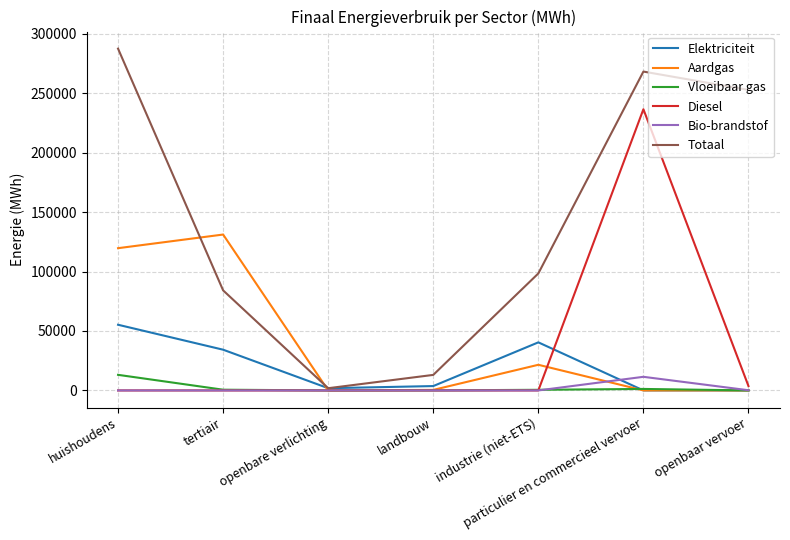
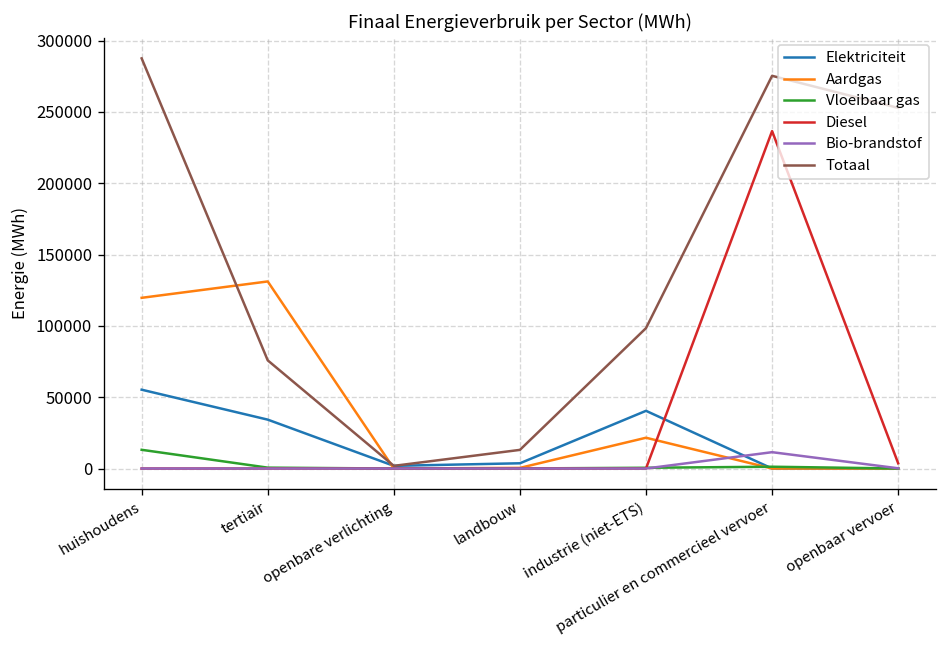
Totaal, tertiair: 84000 -> 76000
Totaal, particulier en commercieel vervoer: 268000 -> 275000
